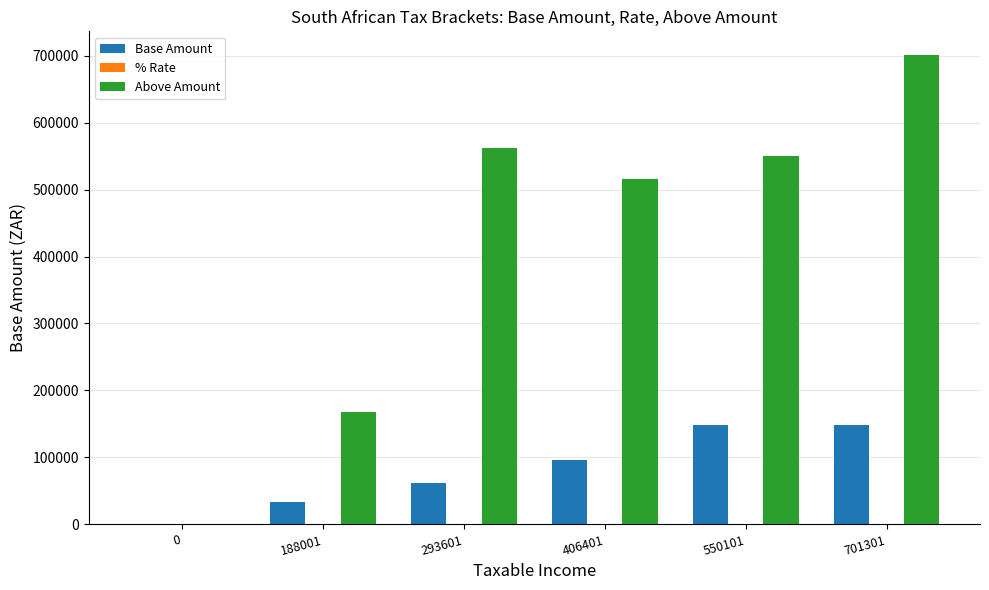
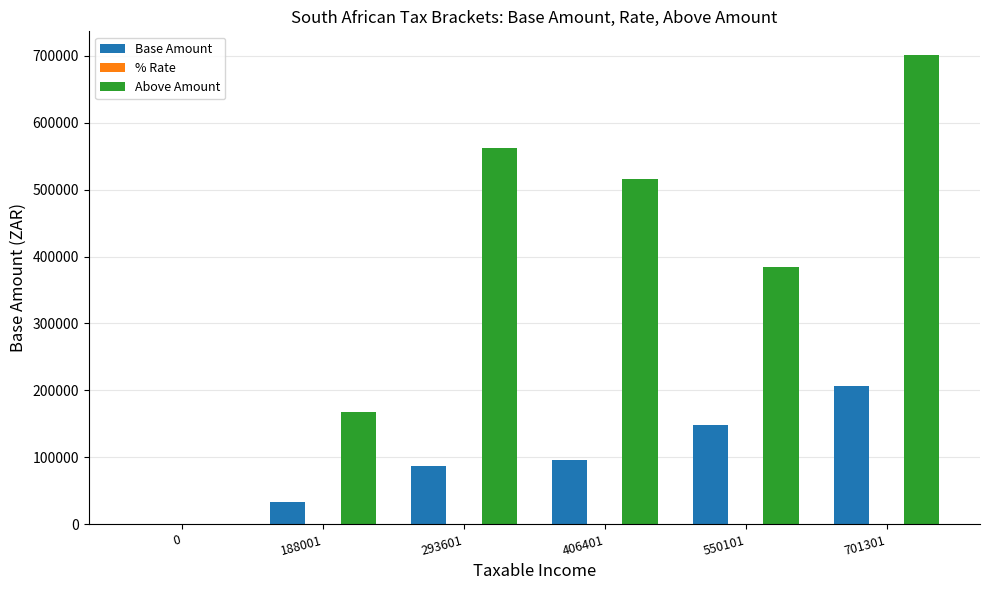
Base Amount, 293601: 60000 -> 90000
Above Amount, 550101: 550000 -> 380000
Base Amount, 701301: 150000 -> 210000
